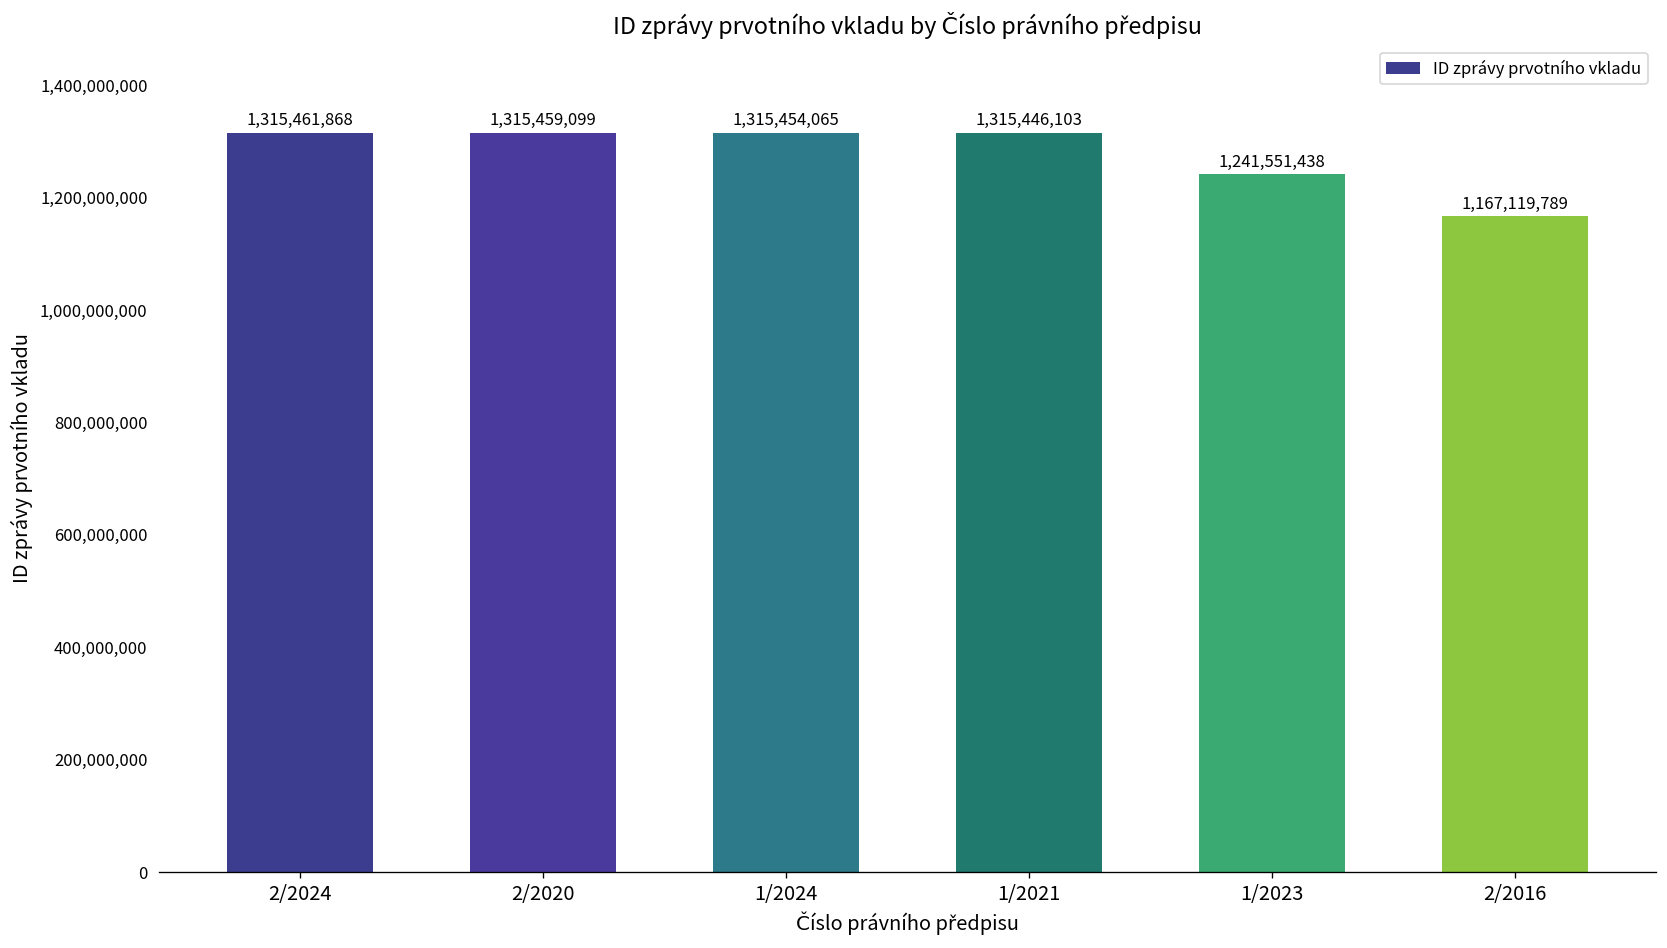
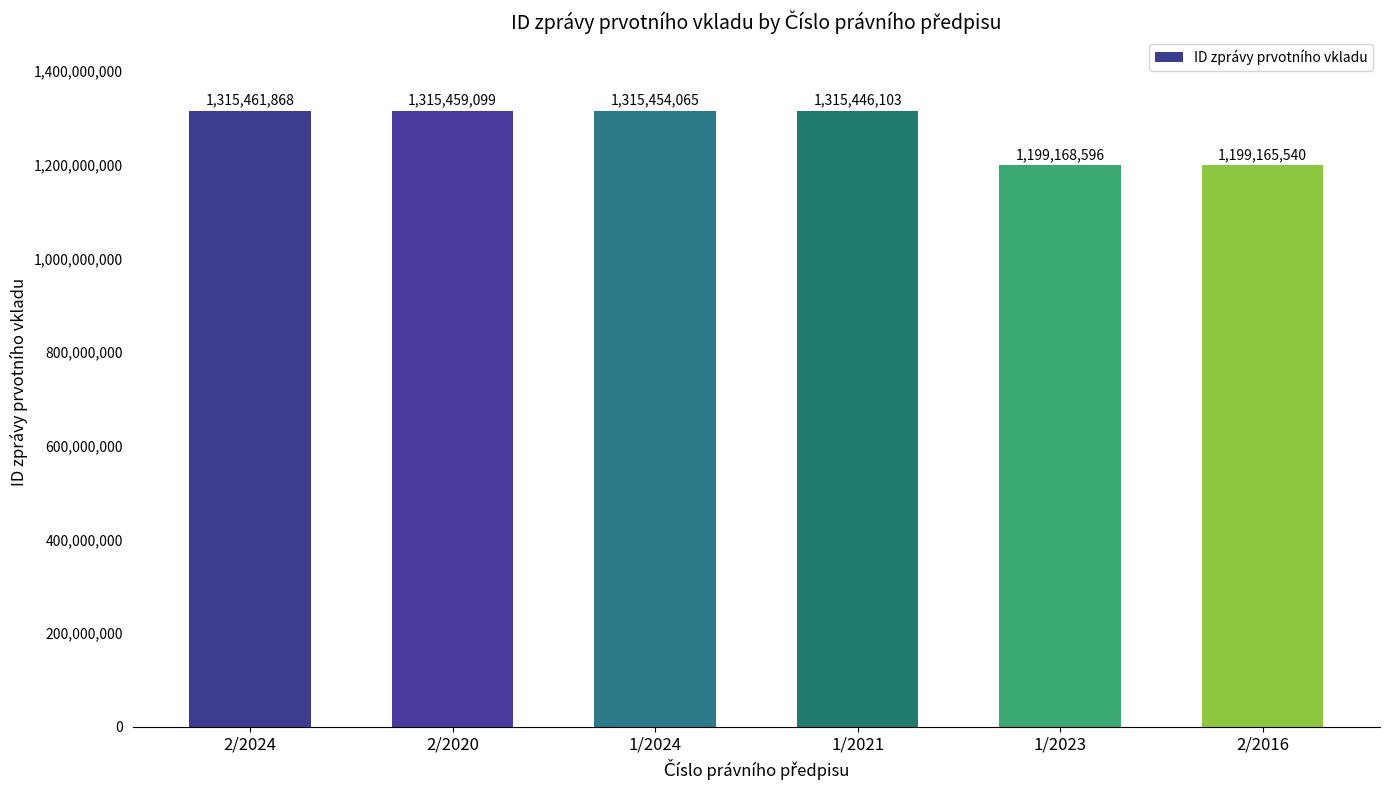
1/2023: 1,241,551,438 -> 1,199,168,596
2/2016: 1,167,119,789 -> 1,199,165,540
